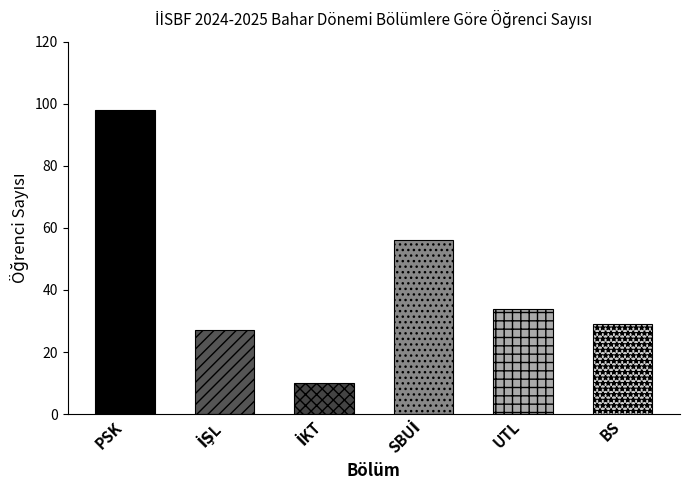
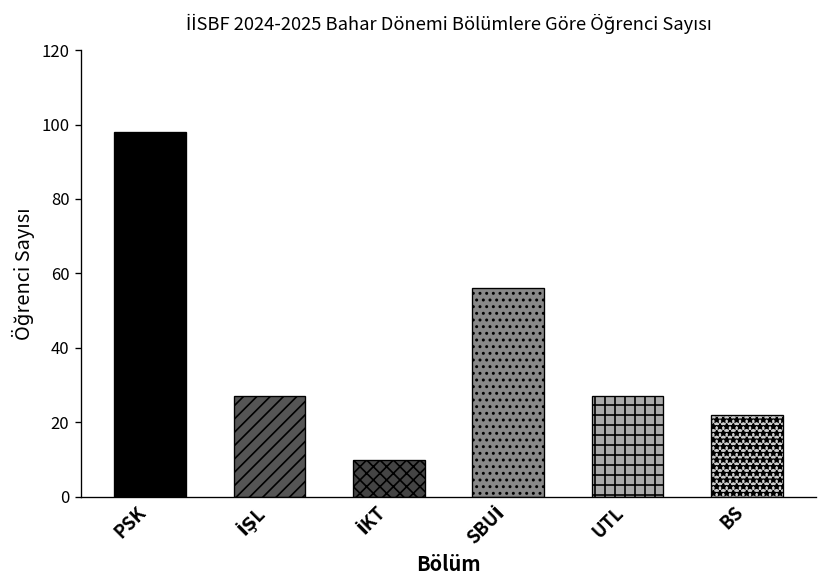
UTL: 34 -> 27
BS: 29 -> 22
